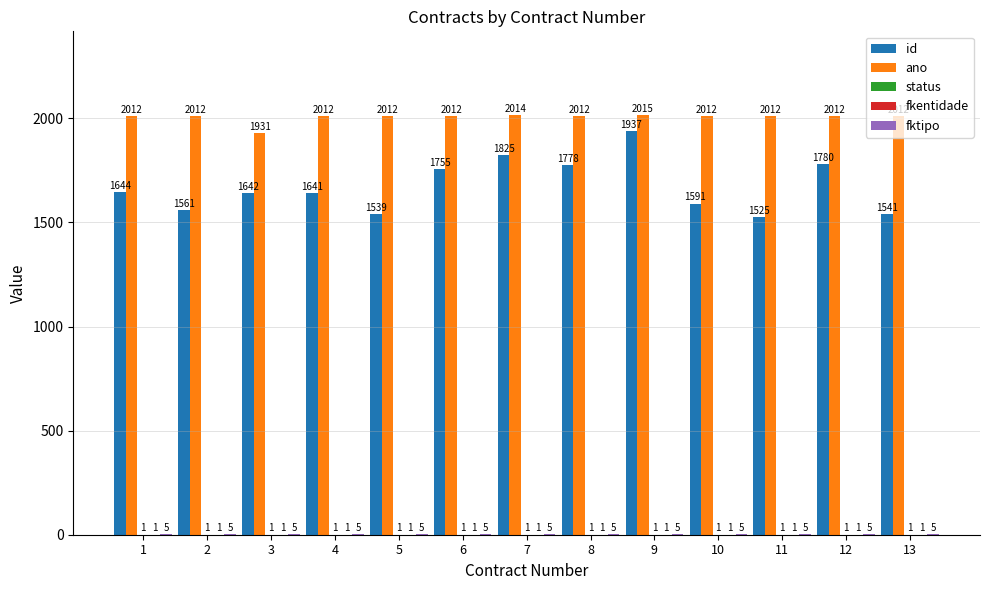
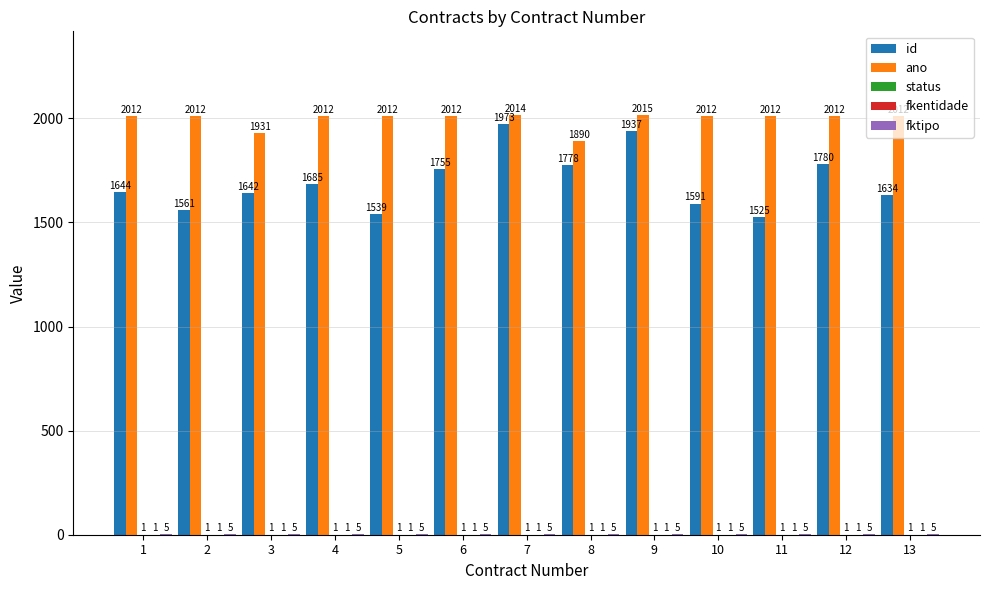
id, 4: 1641 -> 1685
id, 7: 1825 -> 1973
ano, 8: 2012 -> 1890
id, 13: 1541 -> 1634
